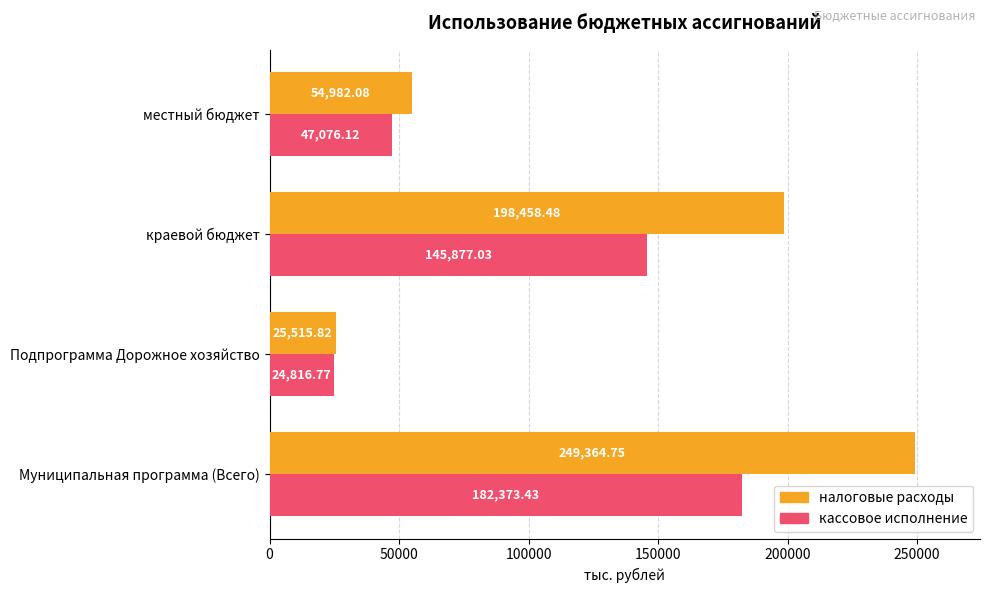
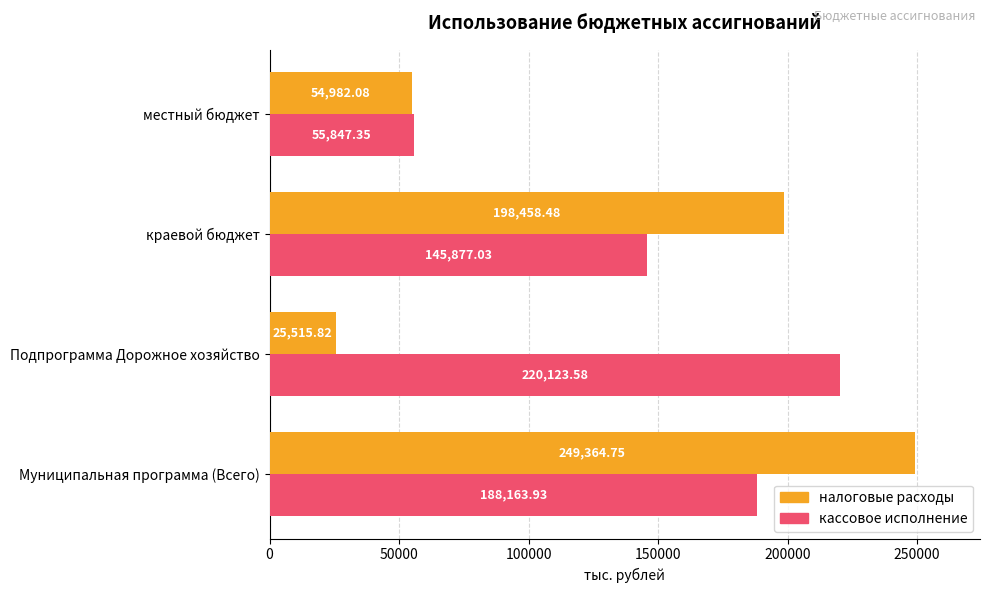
кассовое исполнение, местный бюджет: 47,076.12 -> 55,847.35
кассовое исполнение, Подпрограмма Дорожное хозяйство: 24,816.77 -> 220,123.58
кассовое исполнение, Муниципальная программа (Всего): 182,373.43 -> 188,163.93
